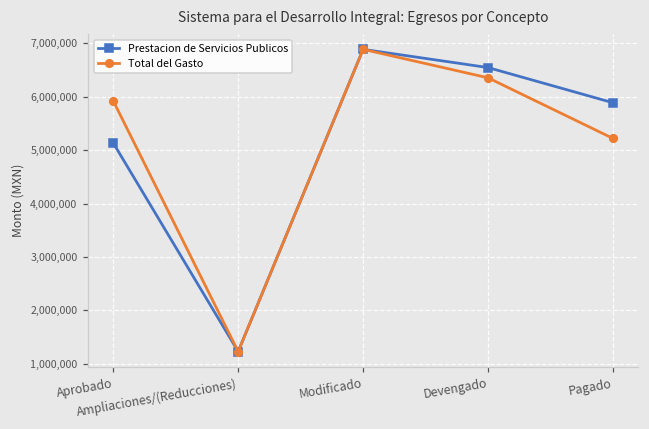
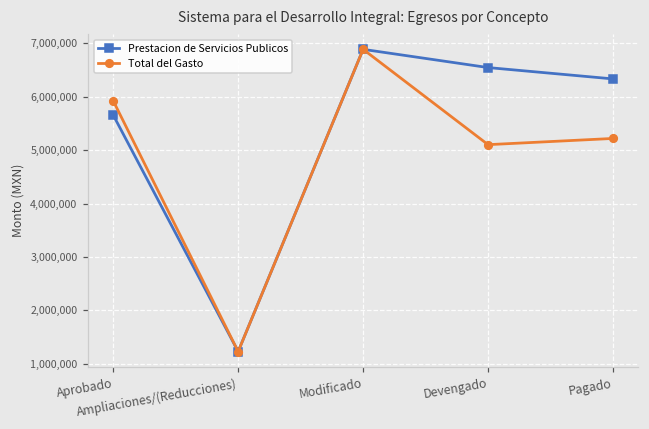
Prestacion de Servicios Publicos, Aprobado: 5,100,000 -> 5,700,000
Total del Gasto, Devengado: 6,400,000 -> 5,100,000
Prestacion de Servicios Publicos, Pagado: 5,900,000 -> 6,300,000
